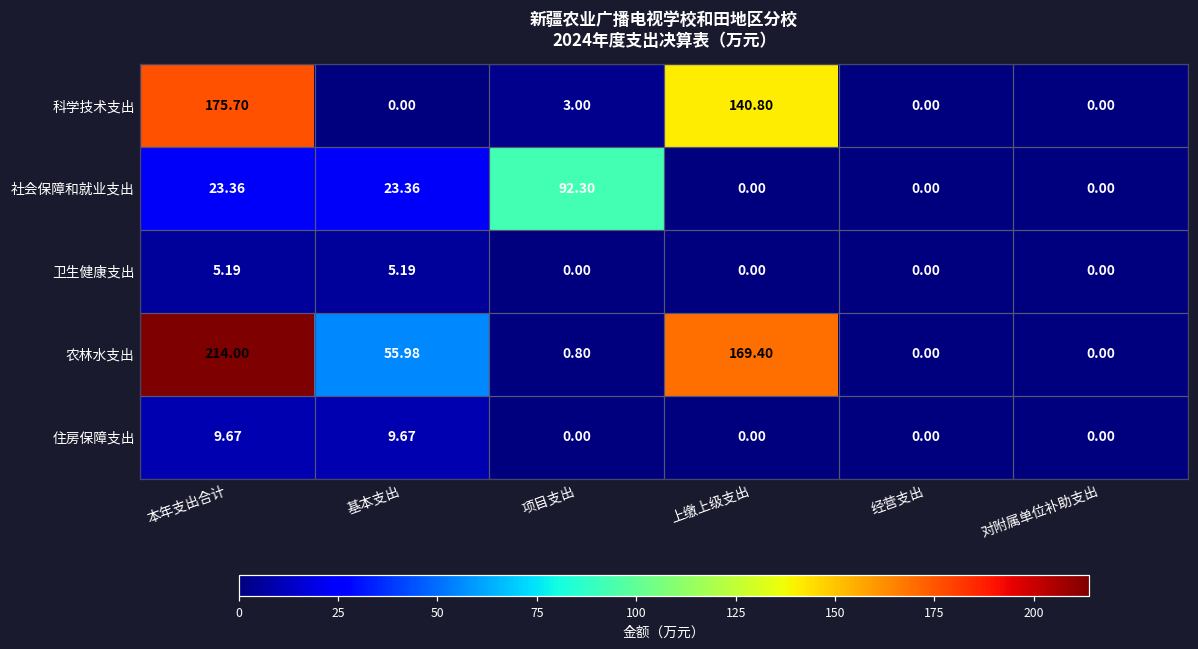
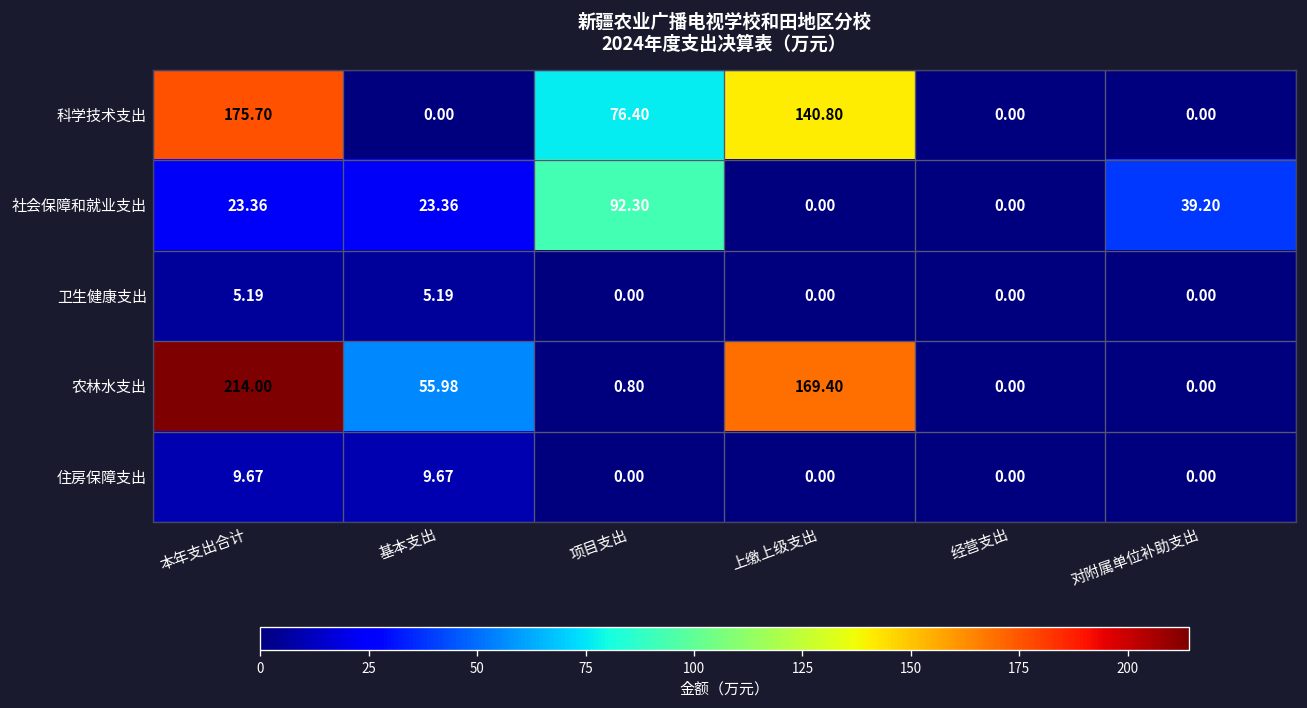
科学技术支出, 项目支出: 3.00 -> 76.40
社会保障和就业支出, 对附属单位补助支出: 0.00 -> 39.20
